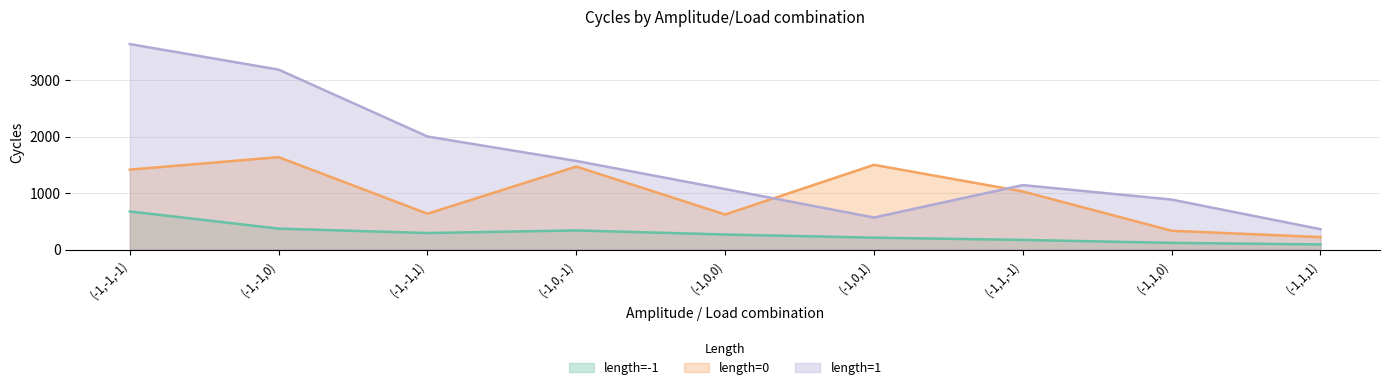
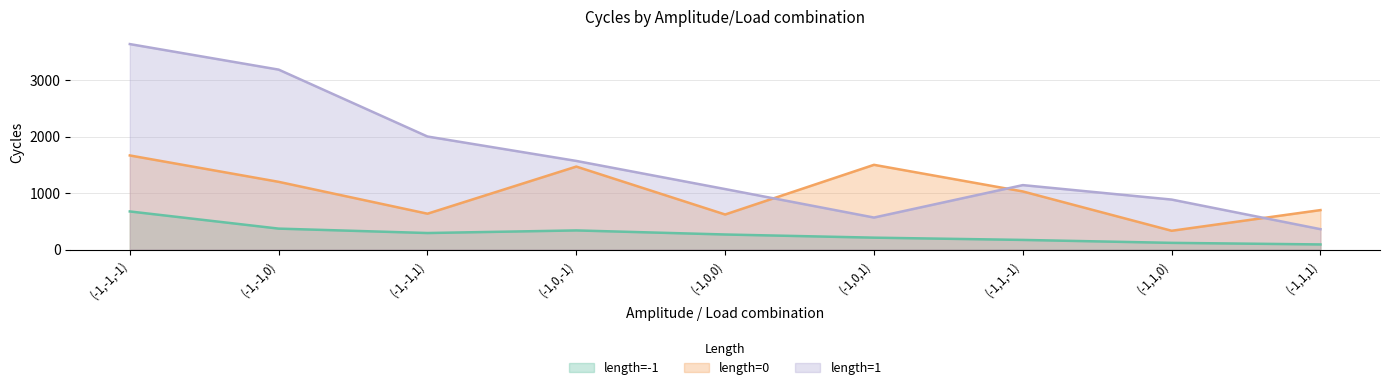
length=0, (-1,-1,-1): 1400 -> 1700
length=0, (-1,-1,0): 1600 -> 1200
length=0, (-1,1,1): 200 -> 700
